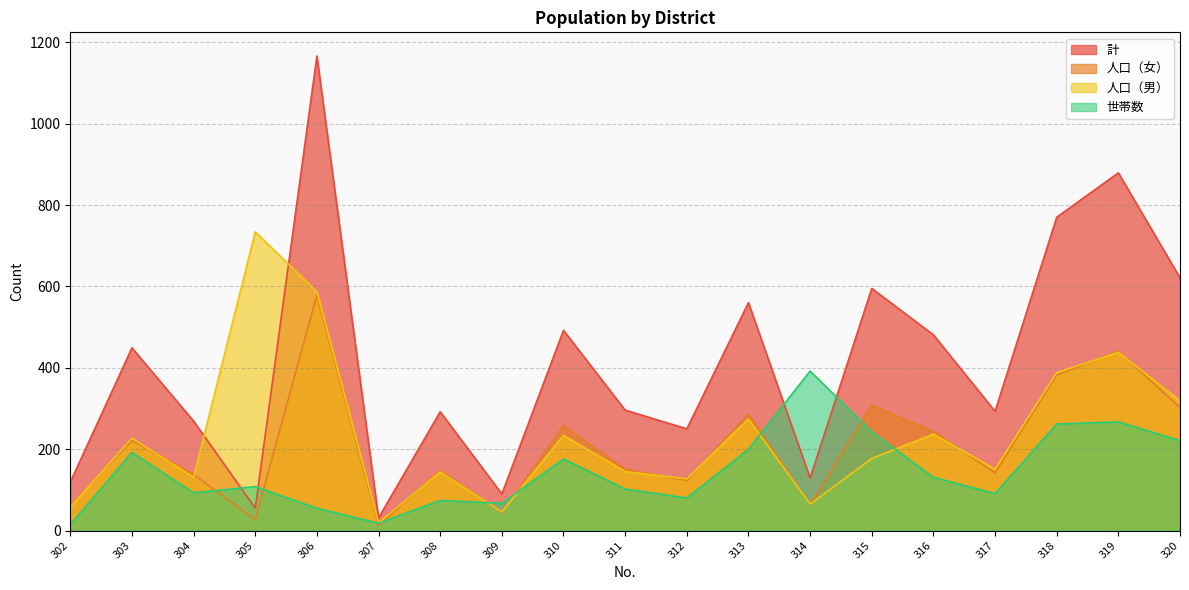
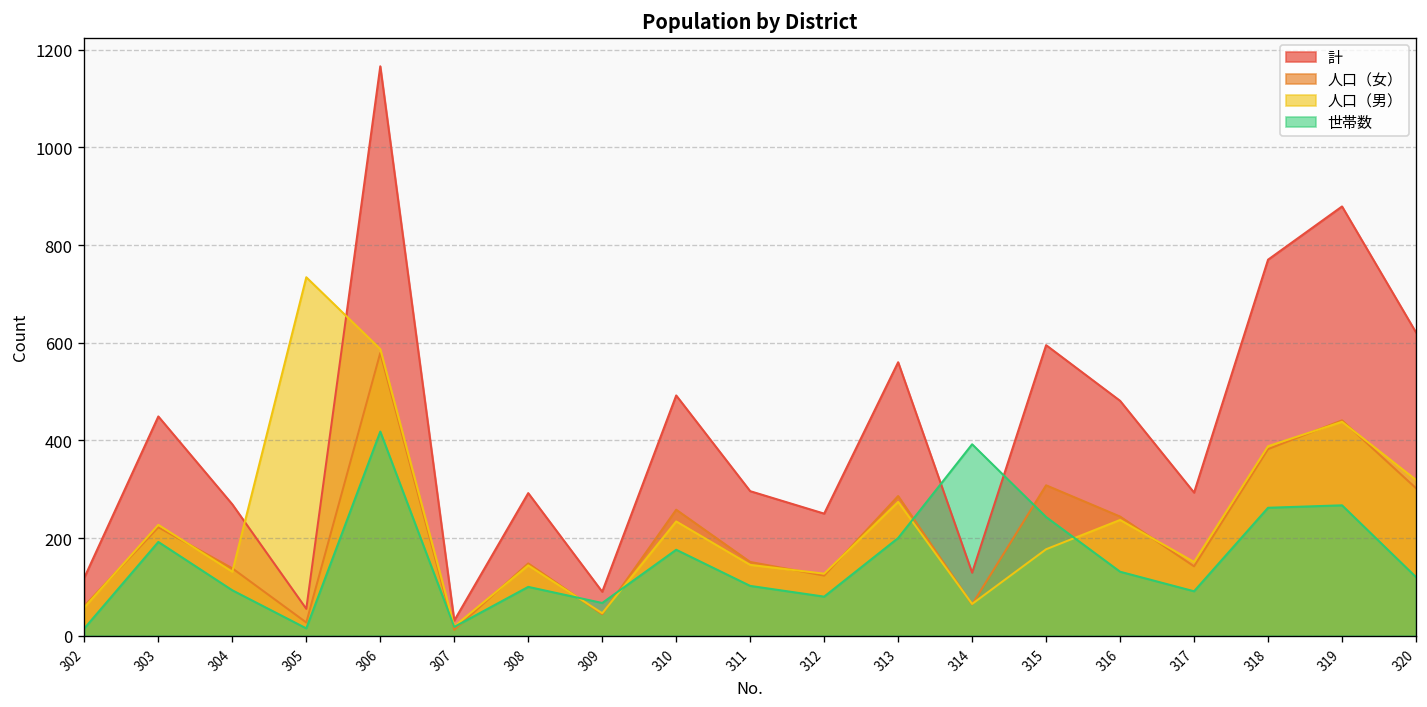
世帯数, 305: 110 -> 20
世帯数, 306: 60 -> 420
世帯数, 308: 70 -> 100
世帯数, 320: 220 -> 120
